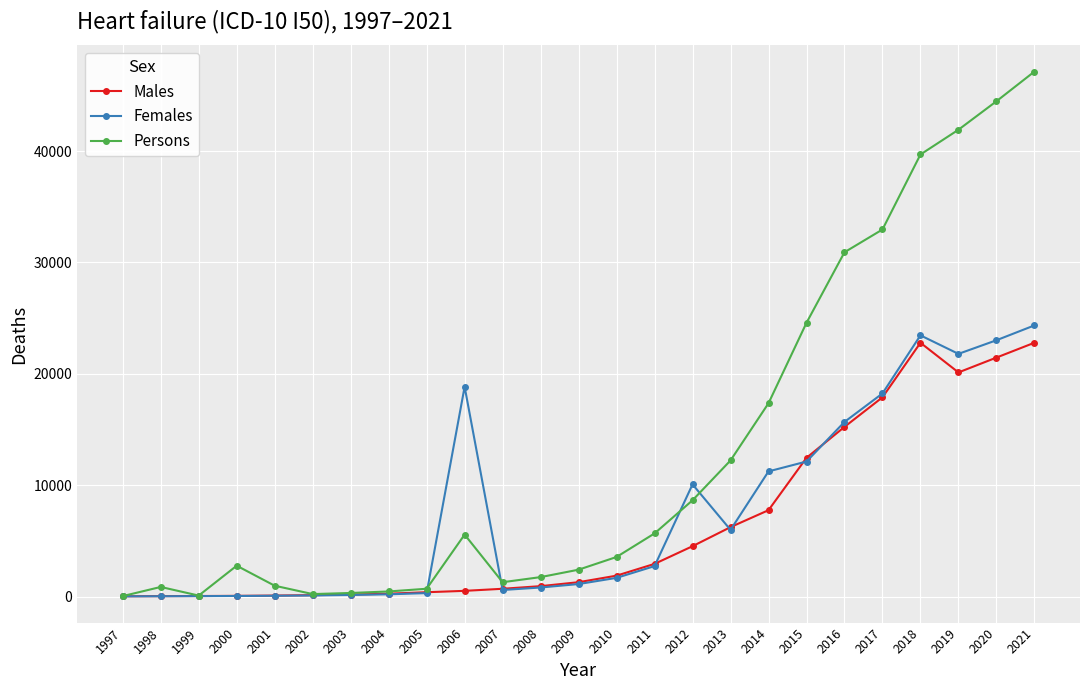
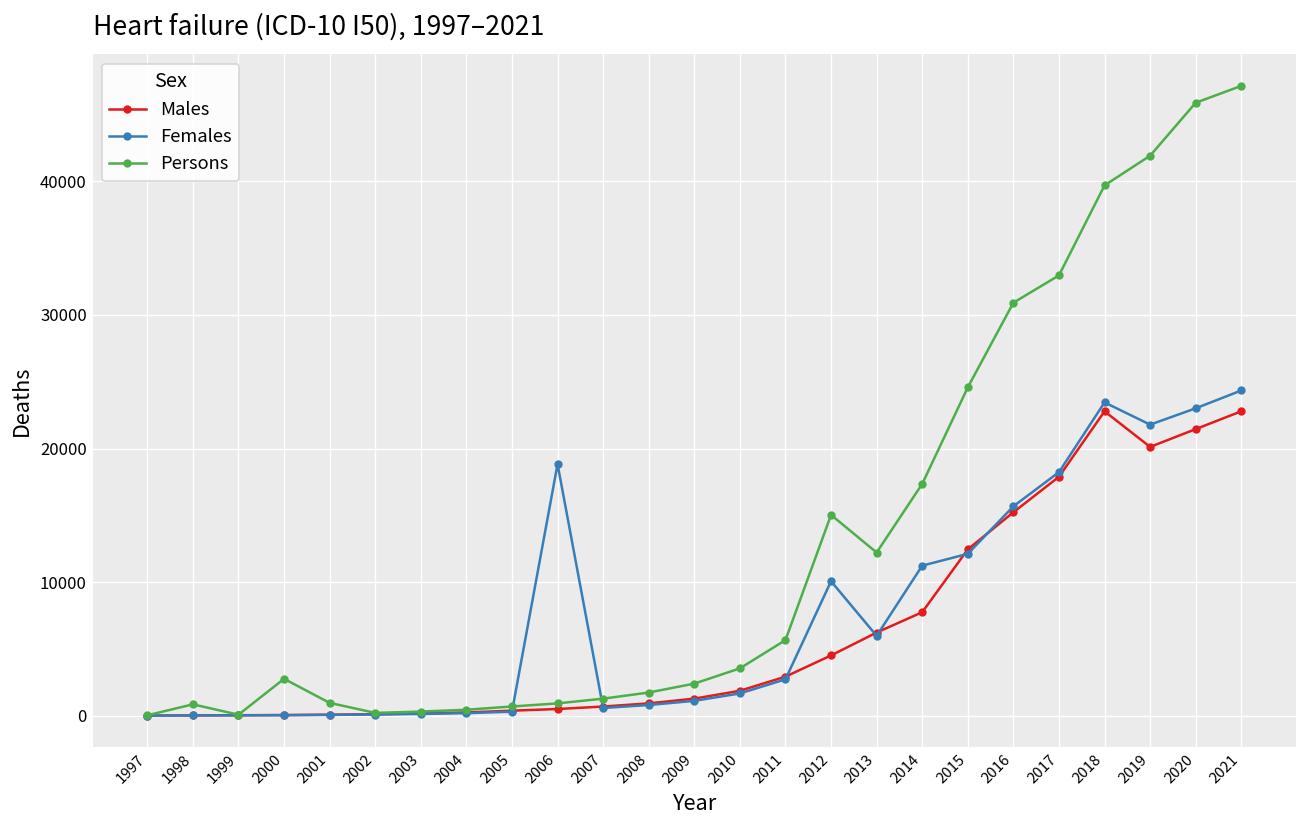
Persons, 2006: 5600 -> 900
Persons, 2012: 8600 -> 15000
Persons, 2020: 44500 -> 45900
